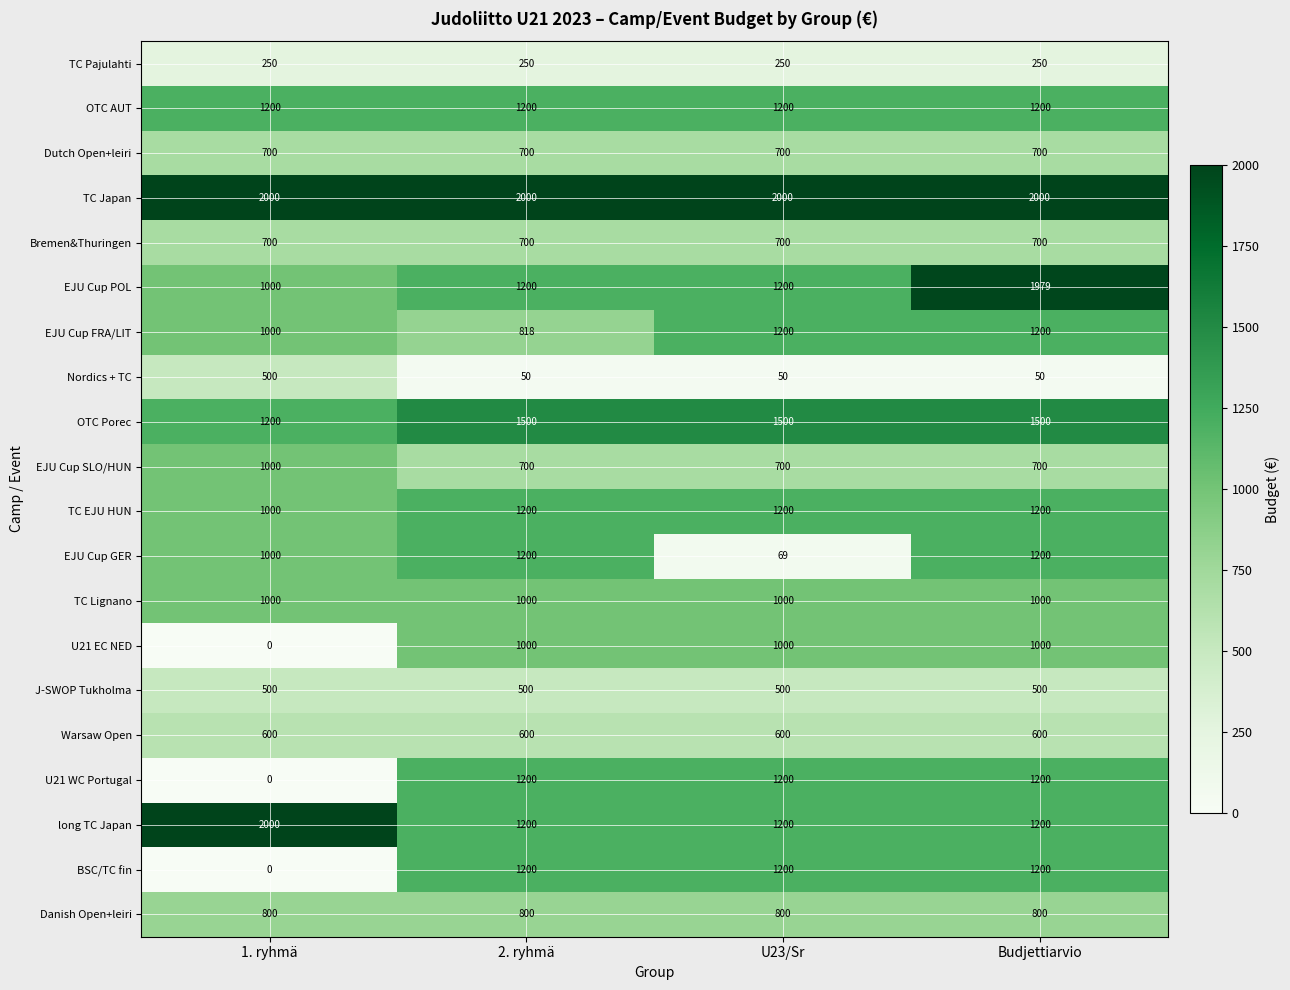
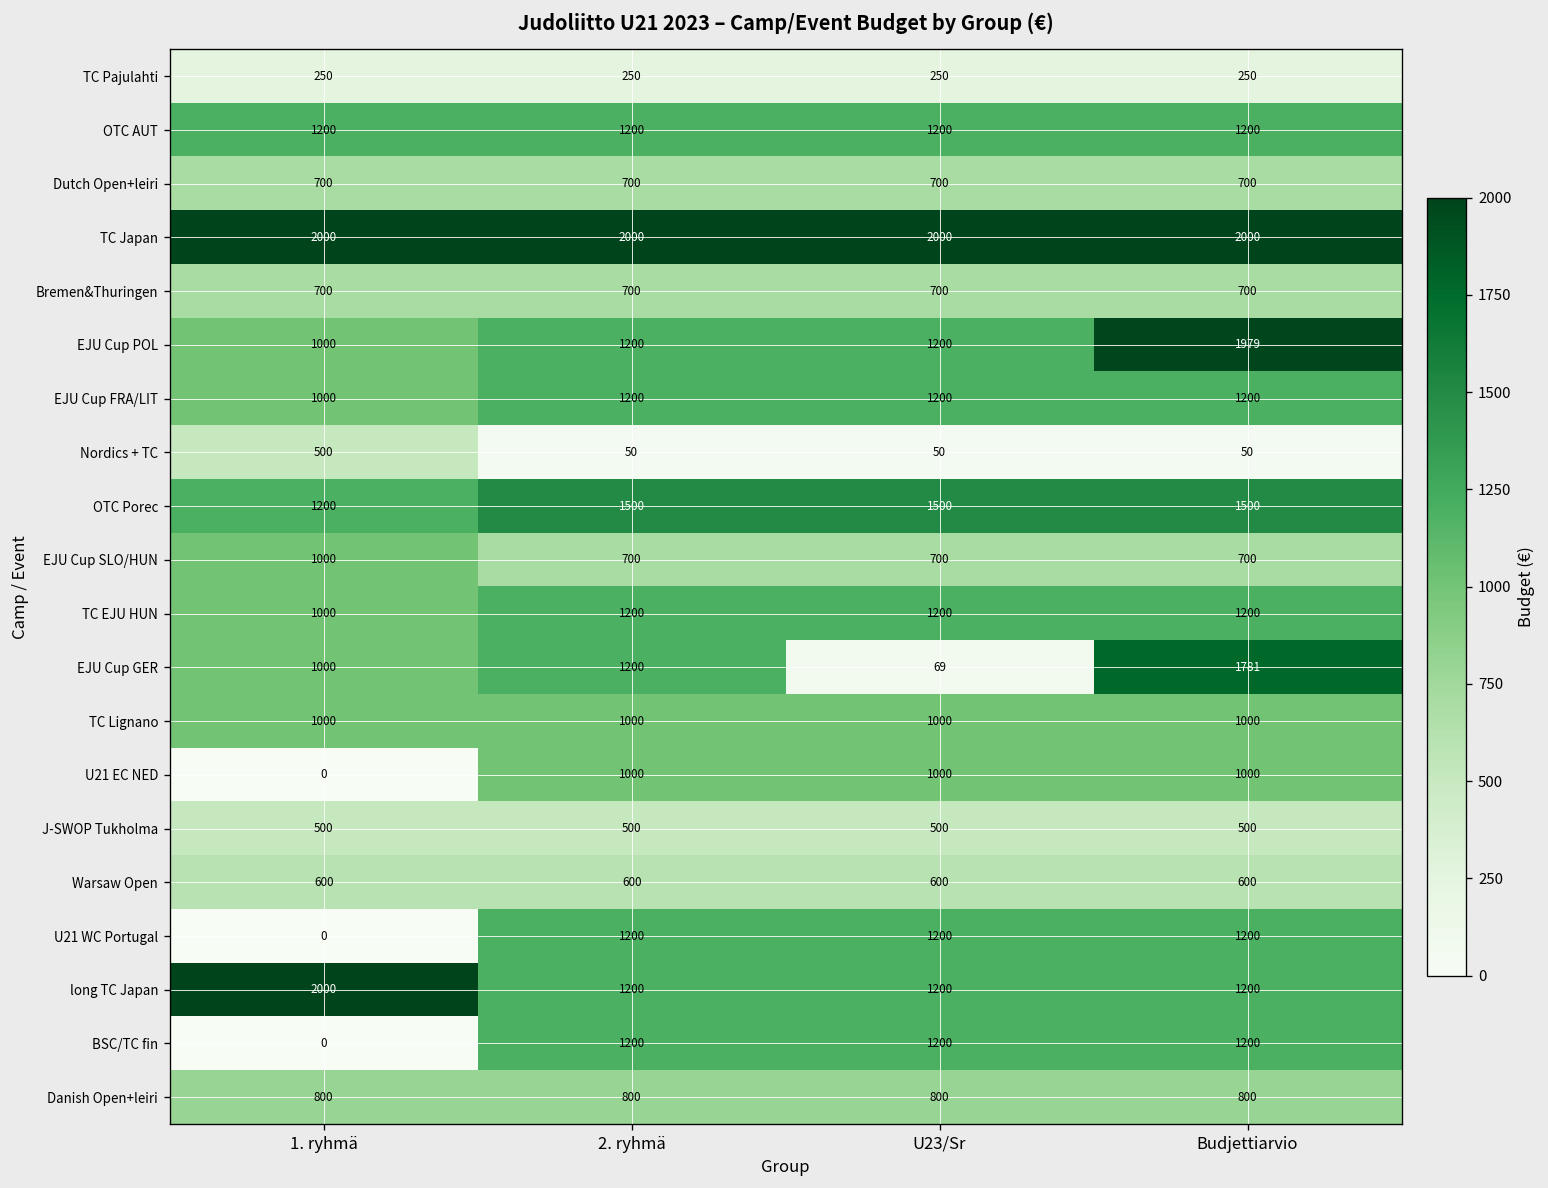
EJU Cup FRA/LIT, 2. ryhmä: 818 -> 1200
EJU Cup GER, Budjettiarvio: 1200 -> 1781
